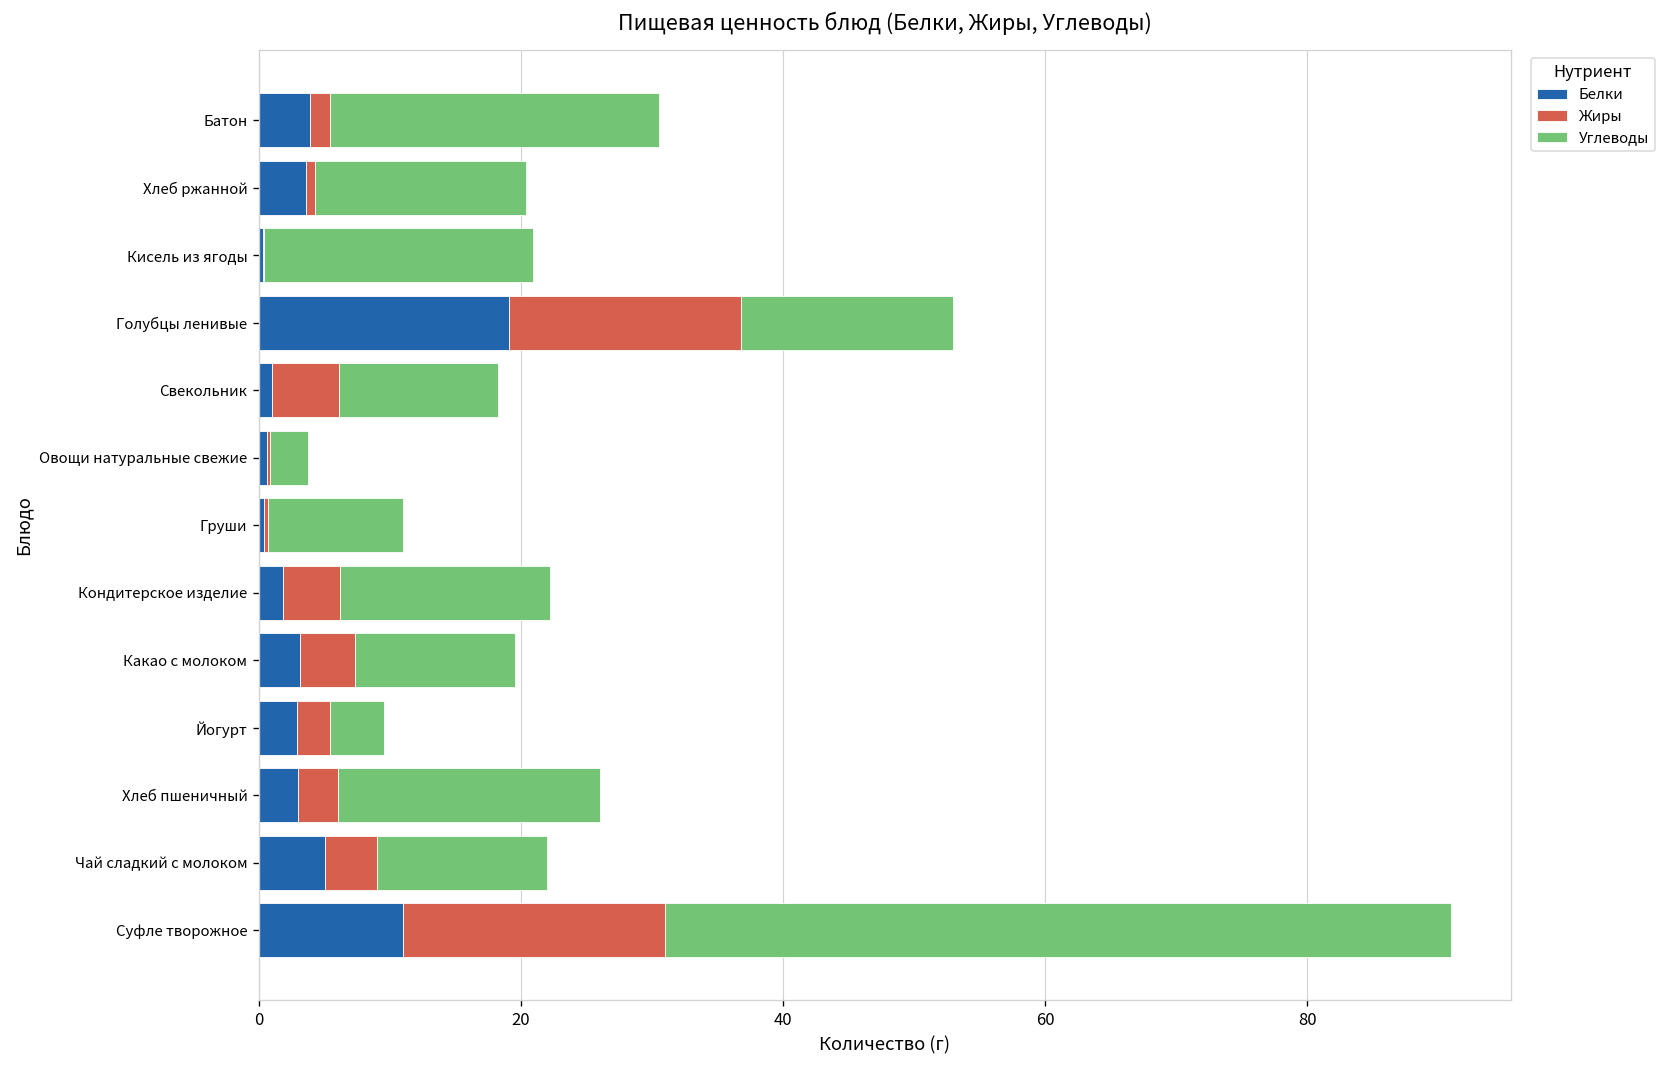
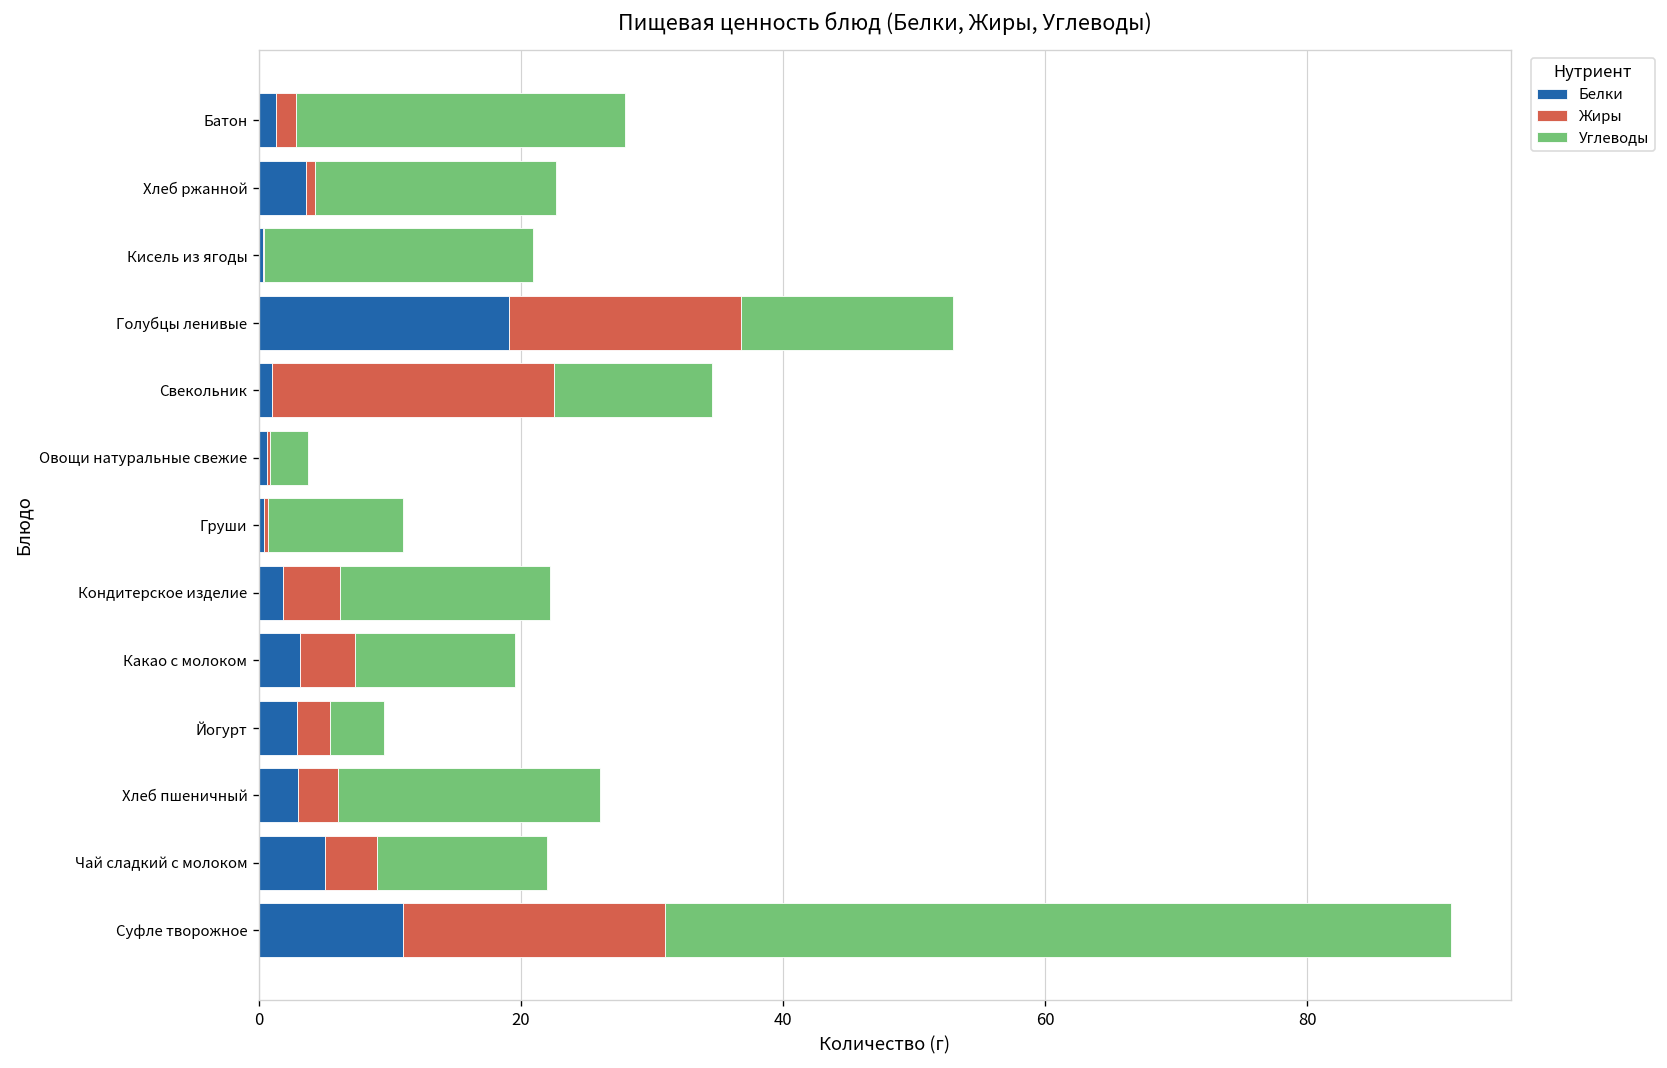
Белки, Батон: 3.9 -> 1.3
Углеводы, Хлеб ржанной: 16.1 -> 18.4
Жиры, Свекольник: 5.1 -> 21.5
